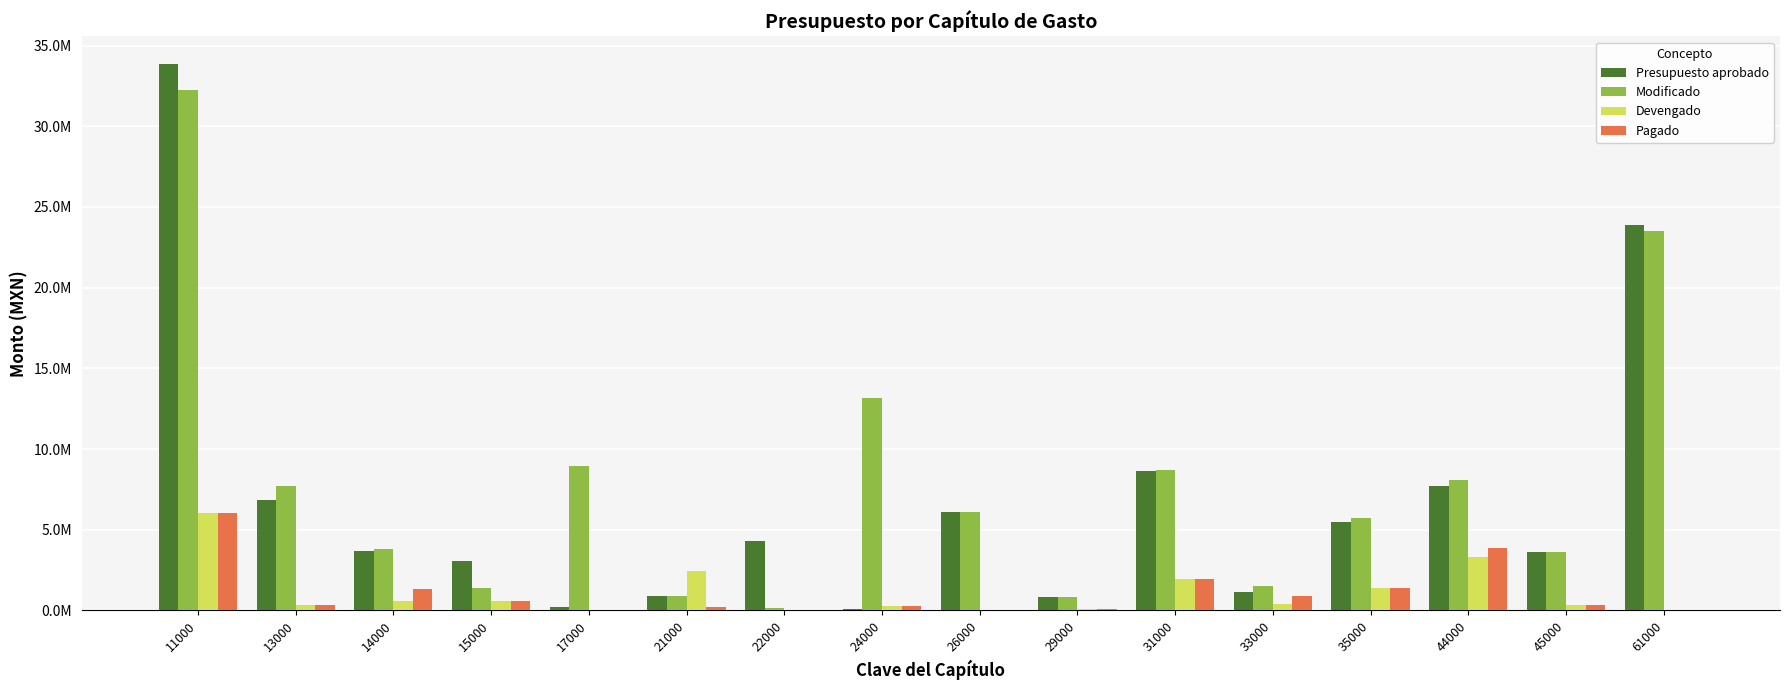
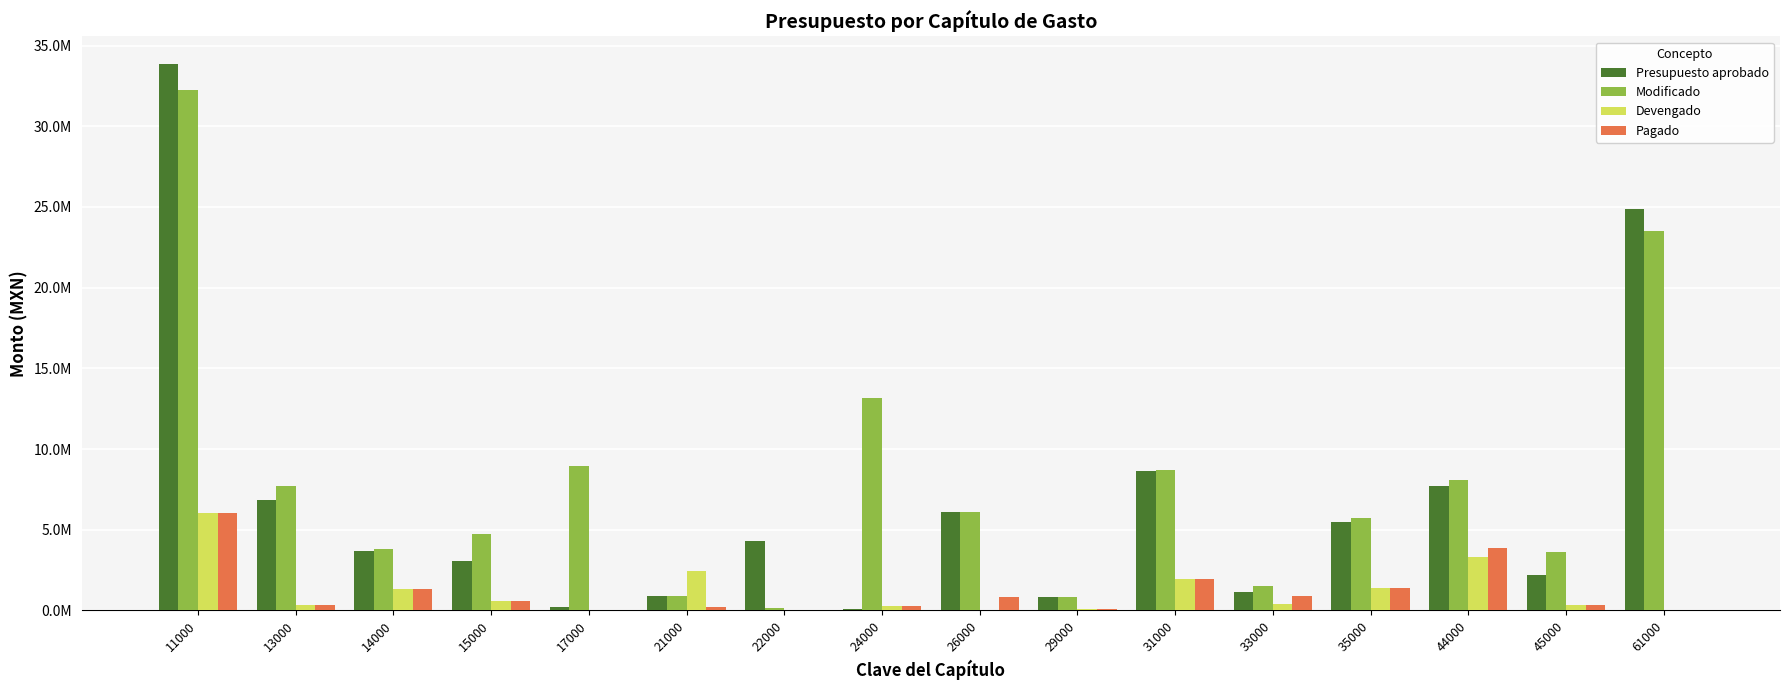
Devengado, 14000: 600000 -> 1300000
Modificado, 15000: 1400000 -> 4700000
Pagado, 26000: 0 -> 800000
Presupuesto aprobado, 45000: 3600000 -> 2200000
Presupuesto aprobado, 61000: 23900000 -> 24900000
